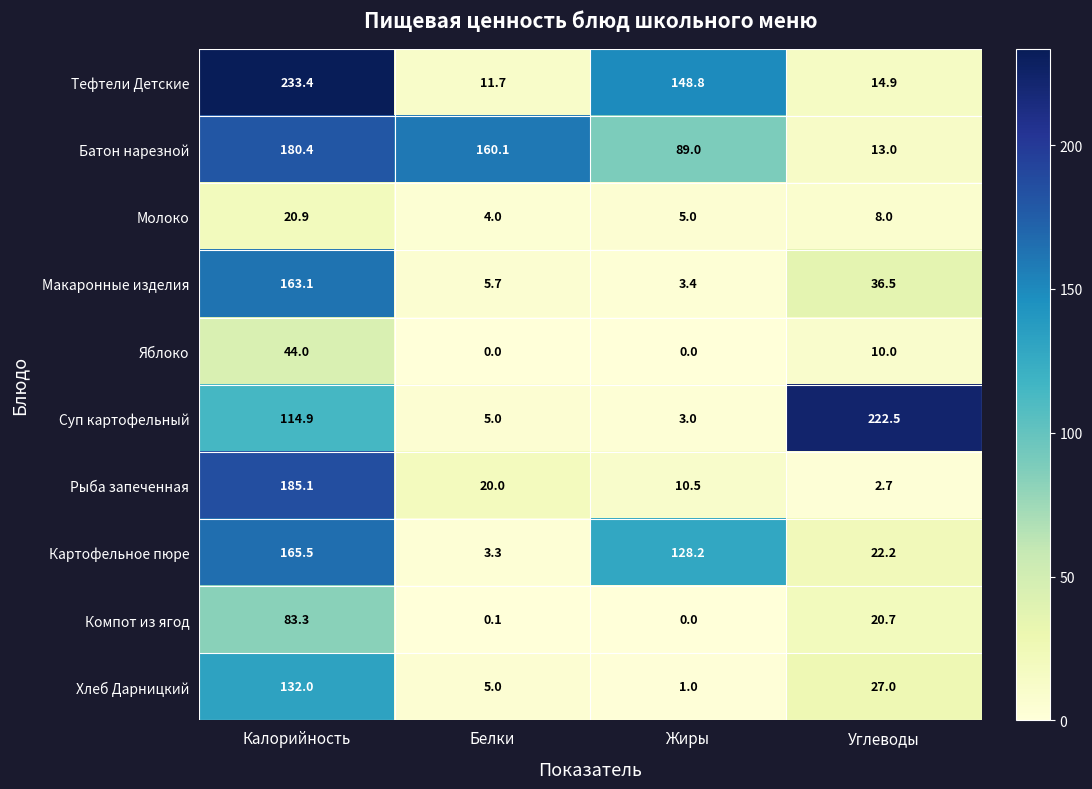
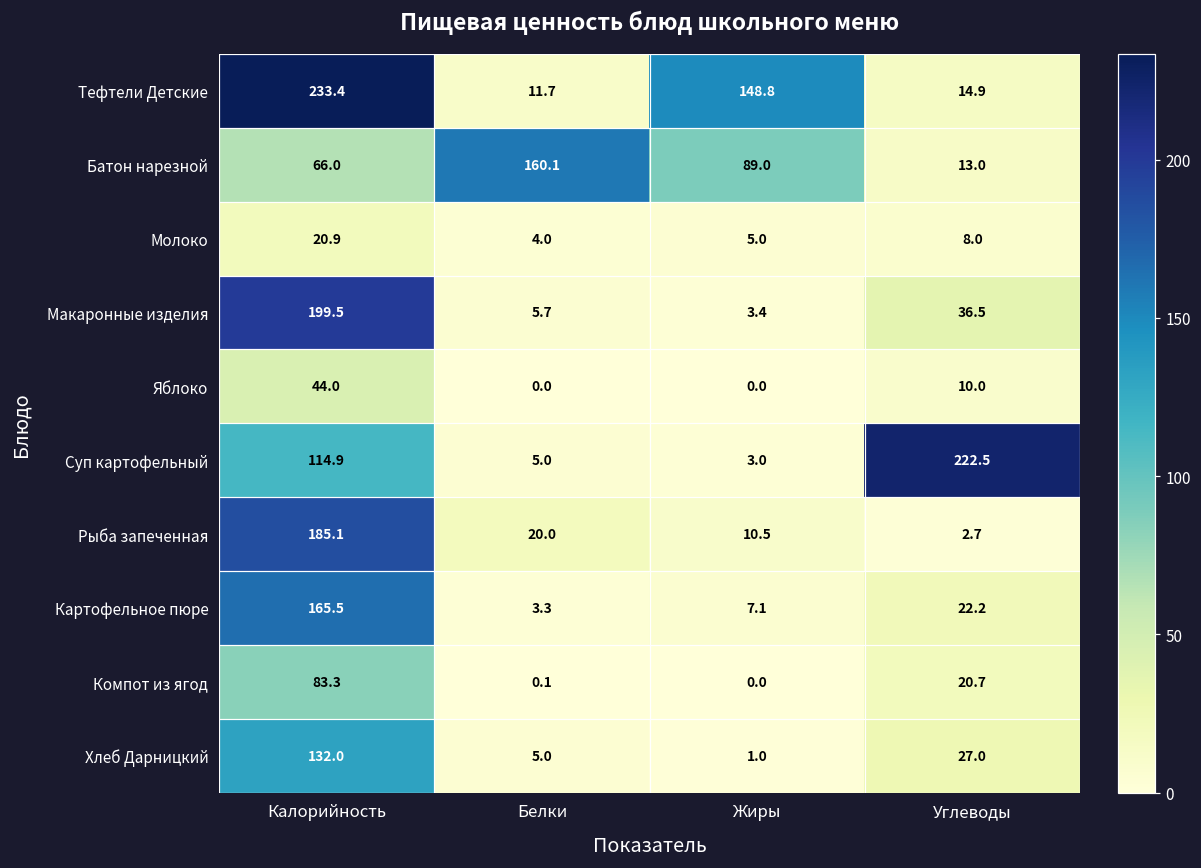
Батон нарезной, Калорийность: 180.4 -> 66.0
Макаронные изделия, Калорийность: 163.1 -> 199.5
Картофельное пюре, Жиры: 128.2 -> 7.1
